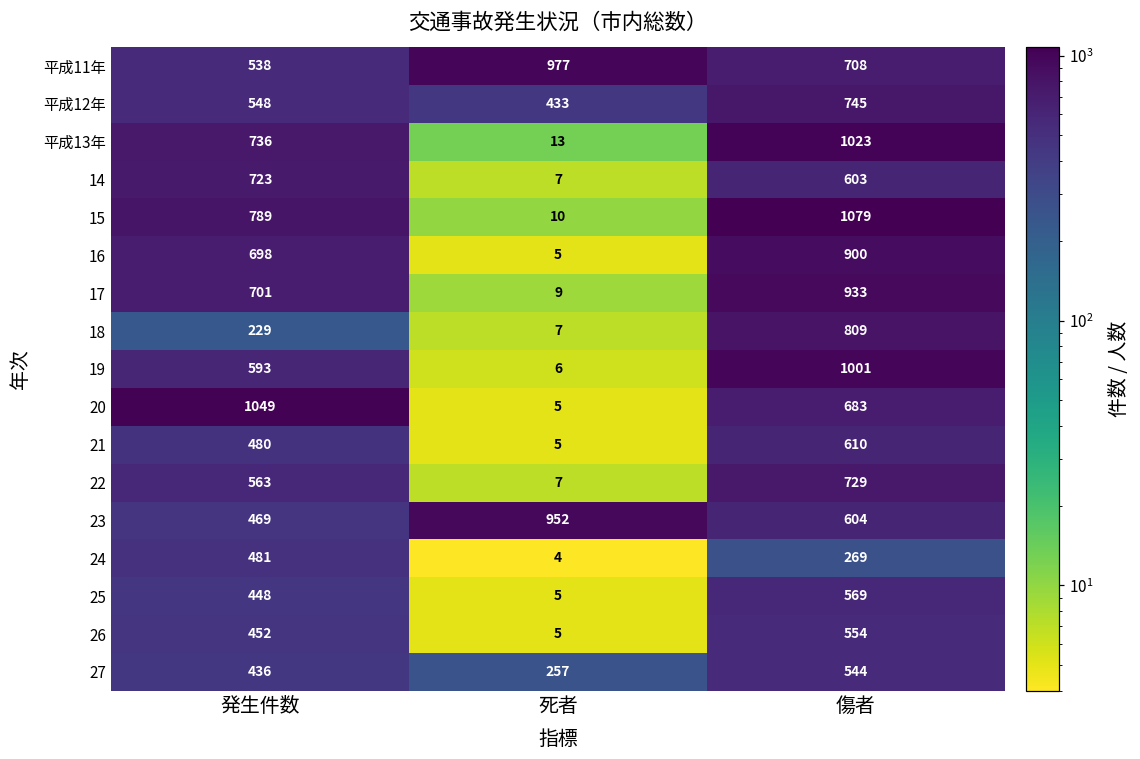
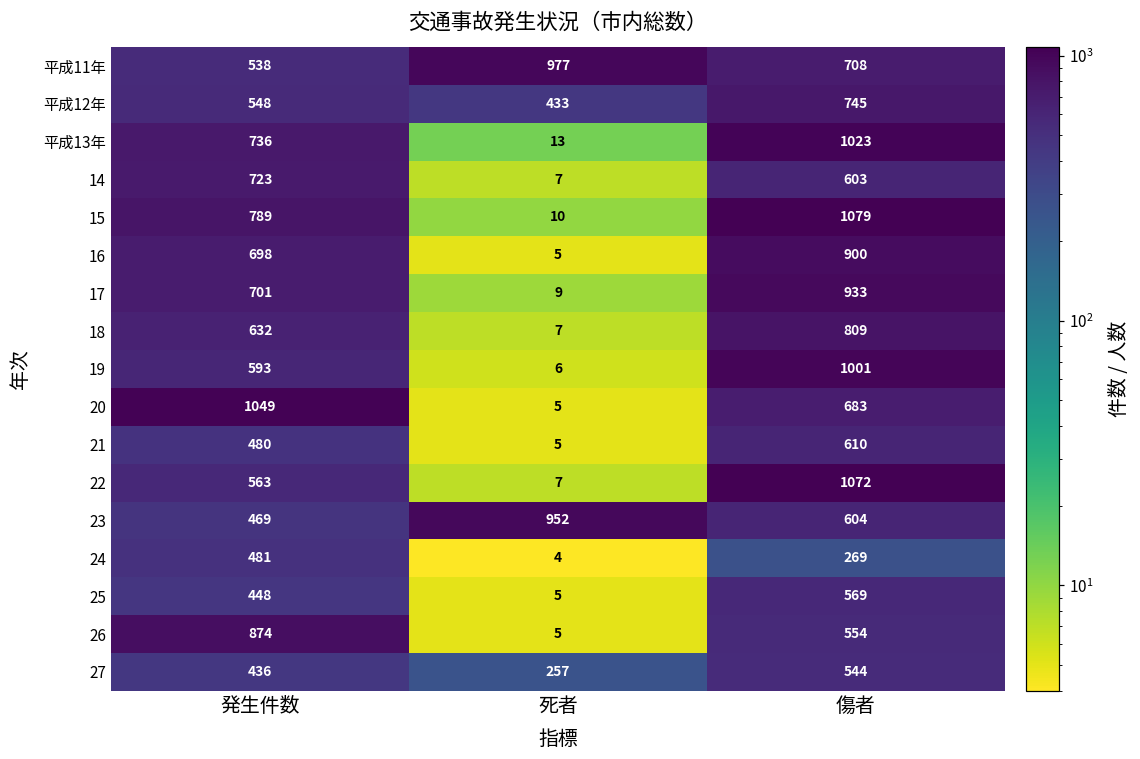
18, 発生件数: 229 -> 632
22, 傷者: 729 -> 1072
26, 発生件数: 452 -> 874
